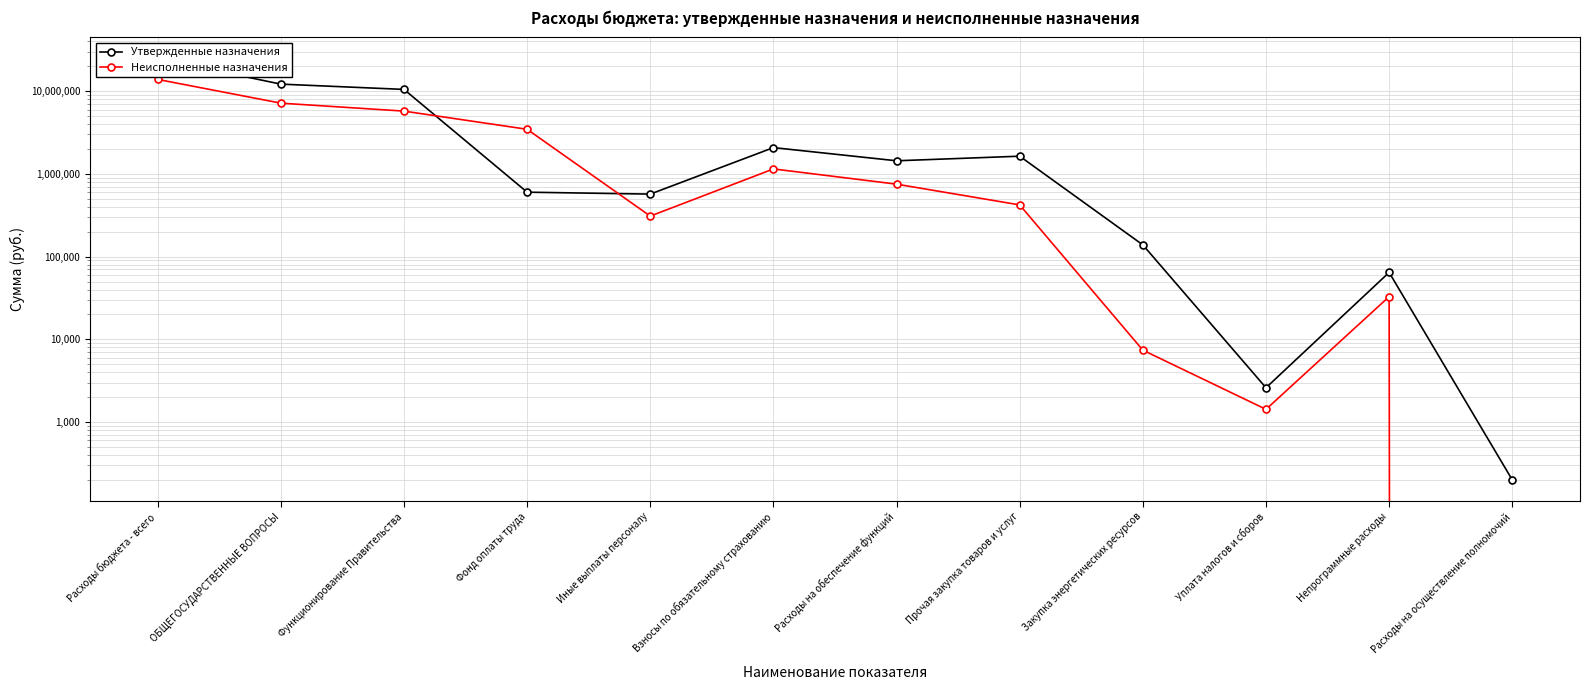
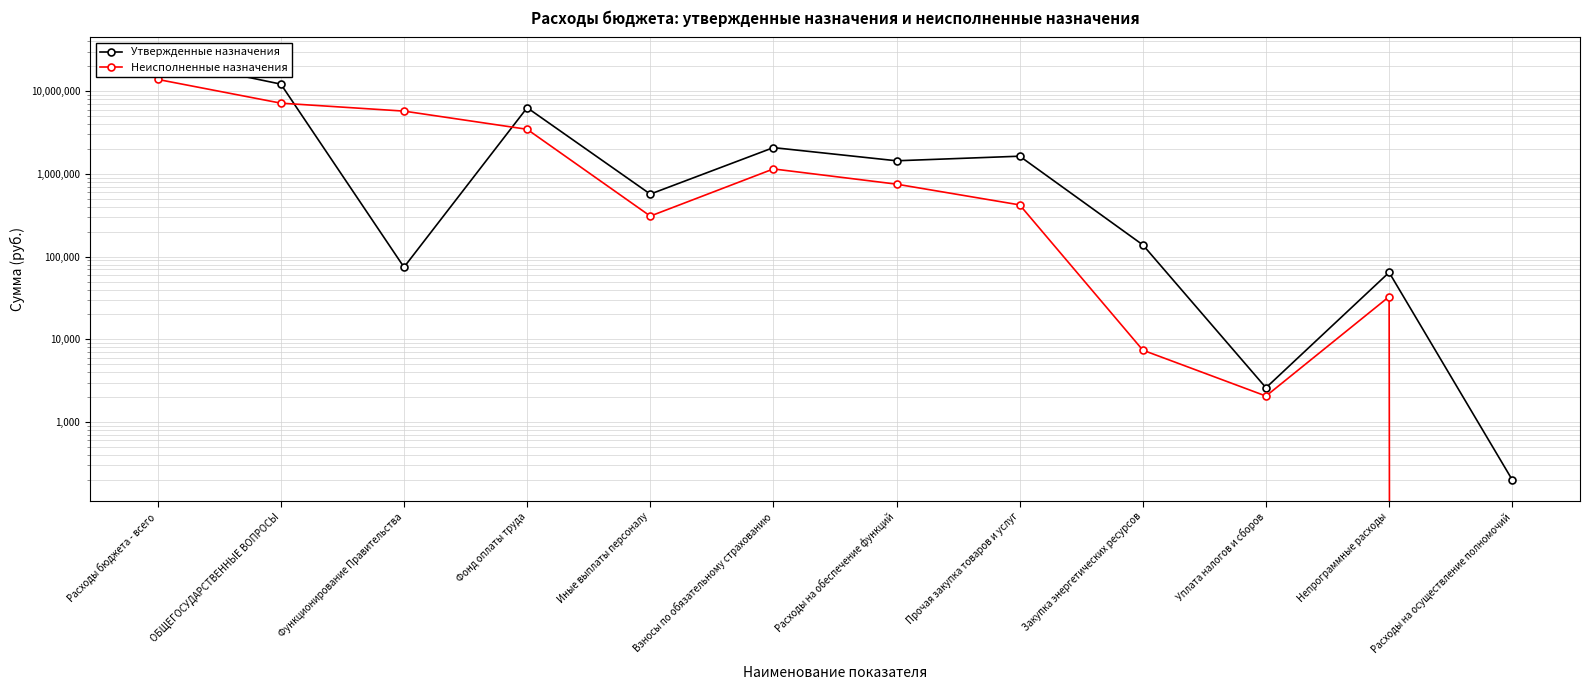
Утвержденные назначения, Функционирование Правительства: 11,000,000 -> 70,000
Утвержденные назначения, Фонд оплаты труда: 600,000 -> 6,000,000
Неисполненные назначения, Уплата налогов и сборов: 1,400 -> 2,100
